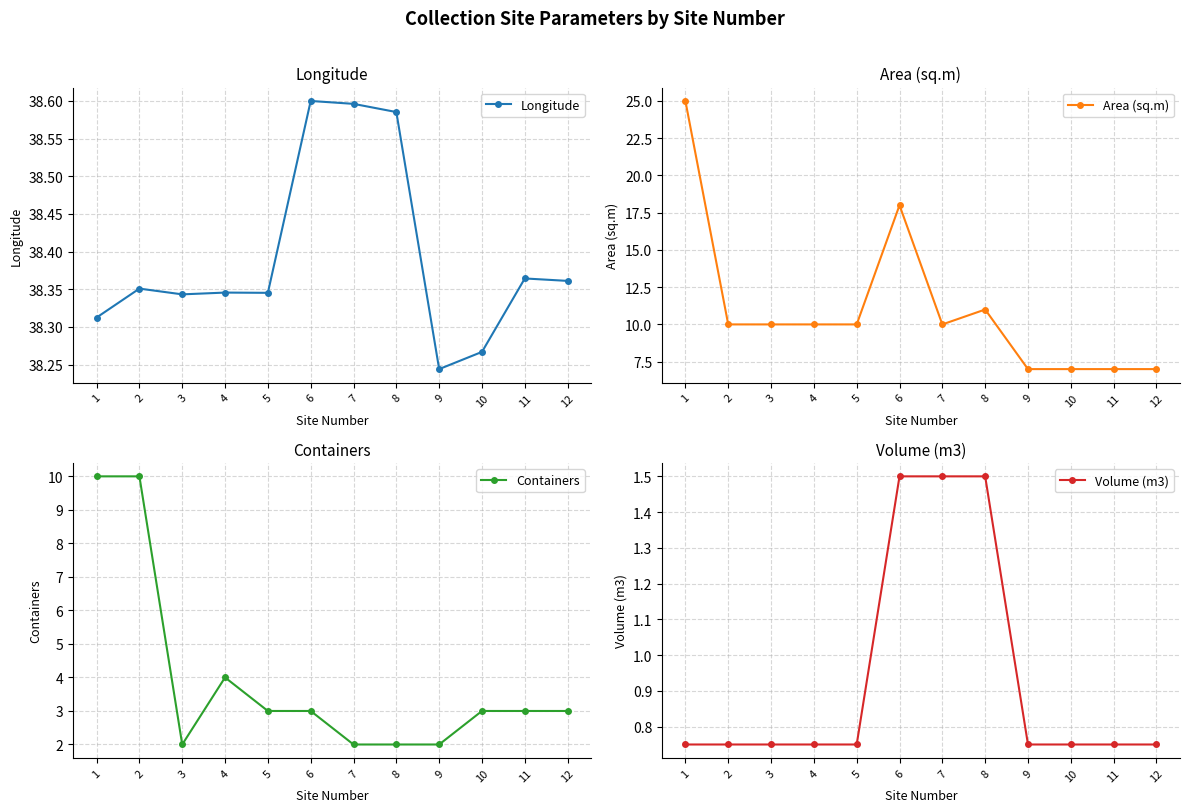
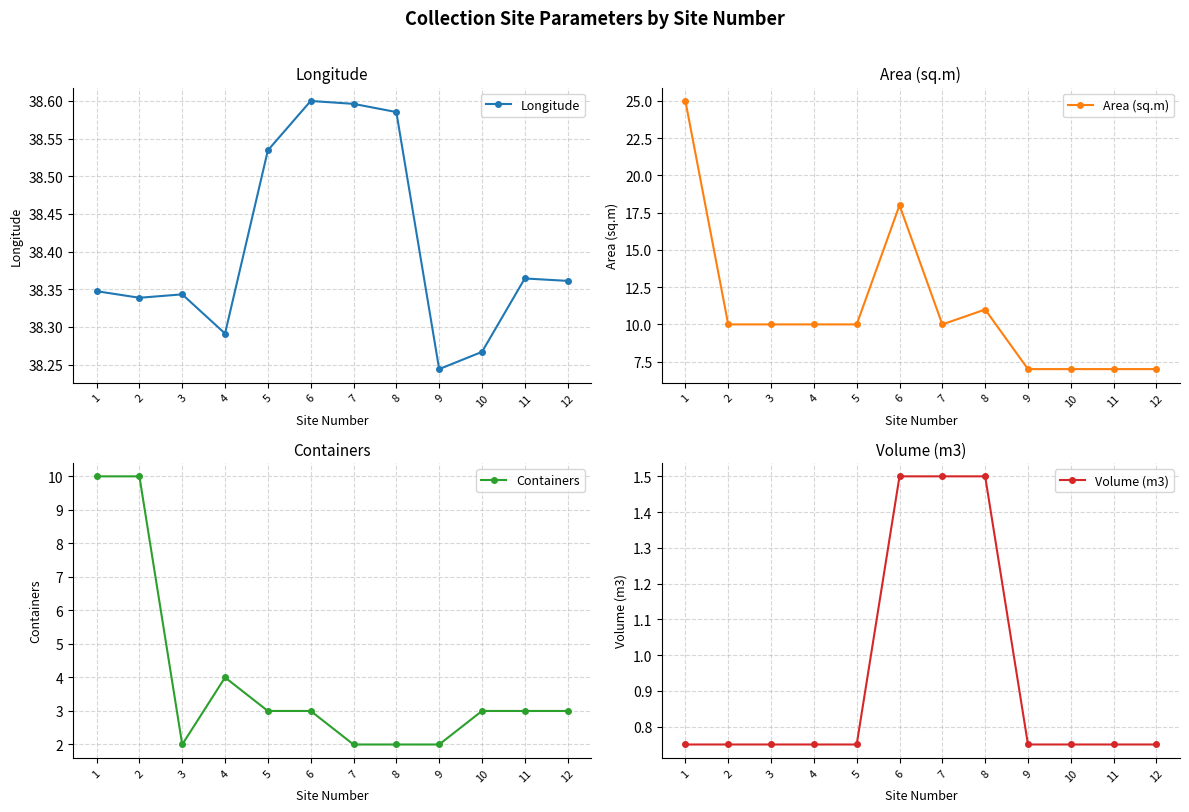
Longitude, 1: 38.31 -> 38.35
Longitude, 2: 38.35 -> 38.34
Longitude, 4: 38.35 -> 38.29
Longitude, 5: 38.35 -> 38.53
